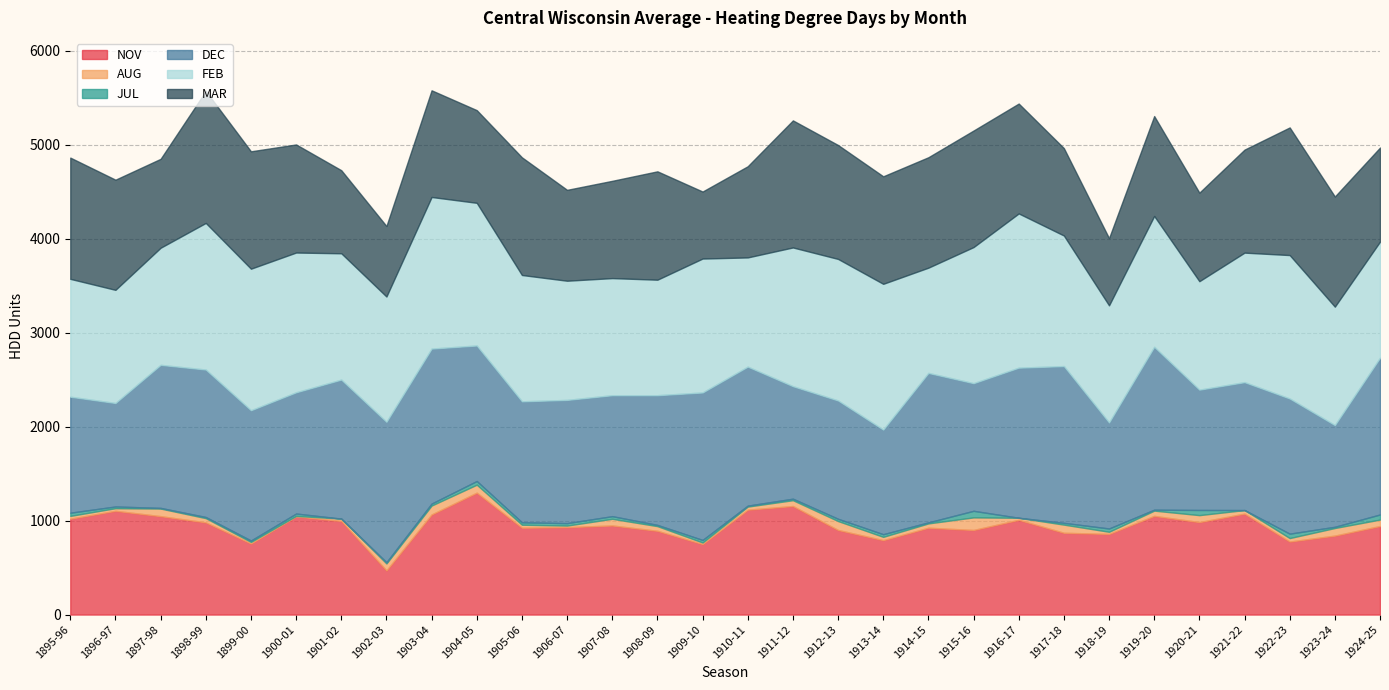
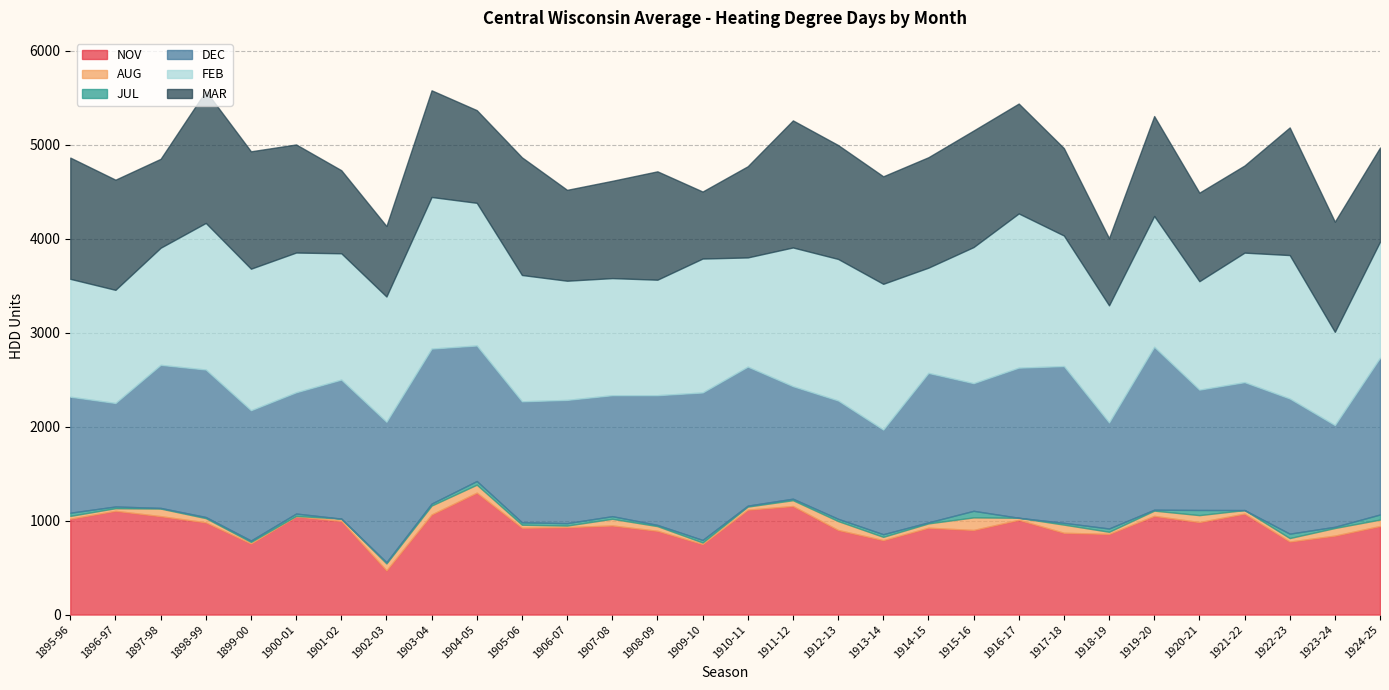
MAR, 1921-22: 1100 -> 900
FEB, 1923-24: 1300 -> 1000
